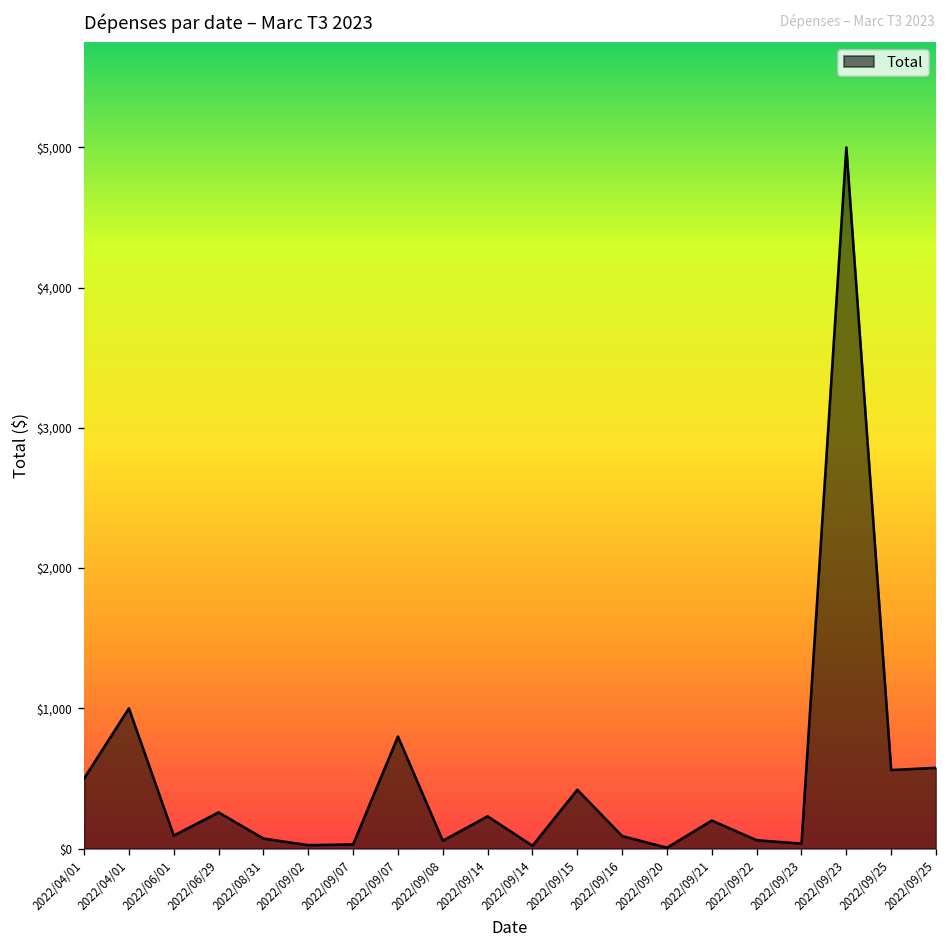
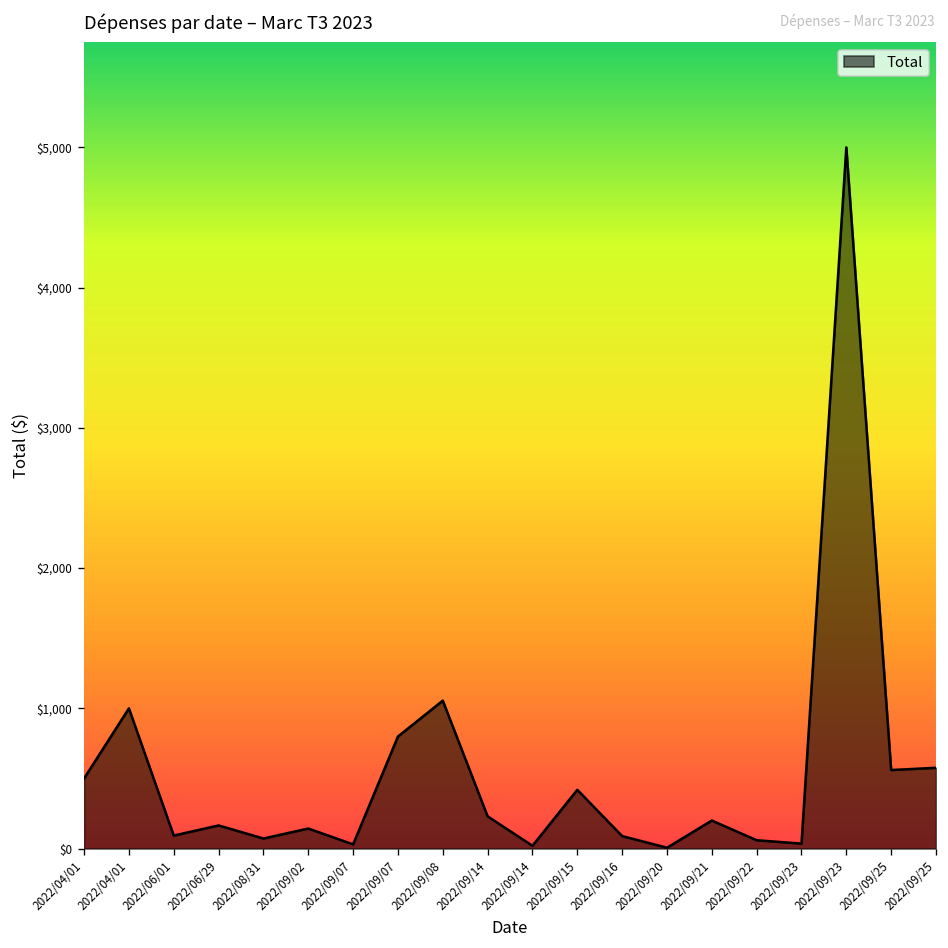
2022/06/29: $260 -> $170
2022/09/02: $20 -> $140
2022/09/08: $60 -> $1,060
